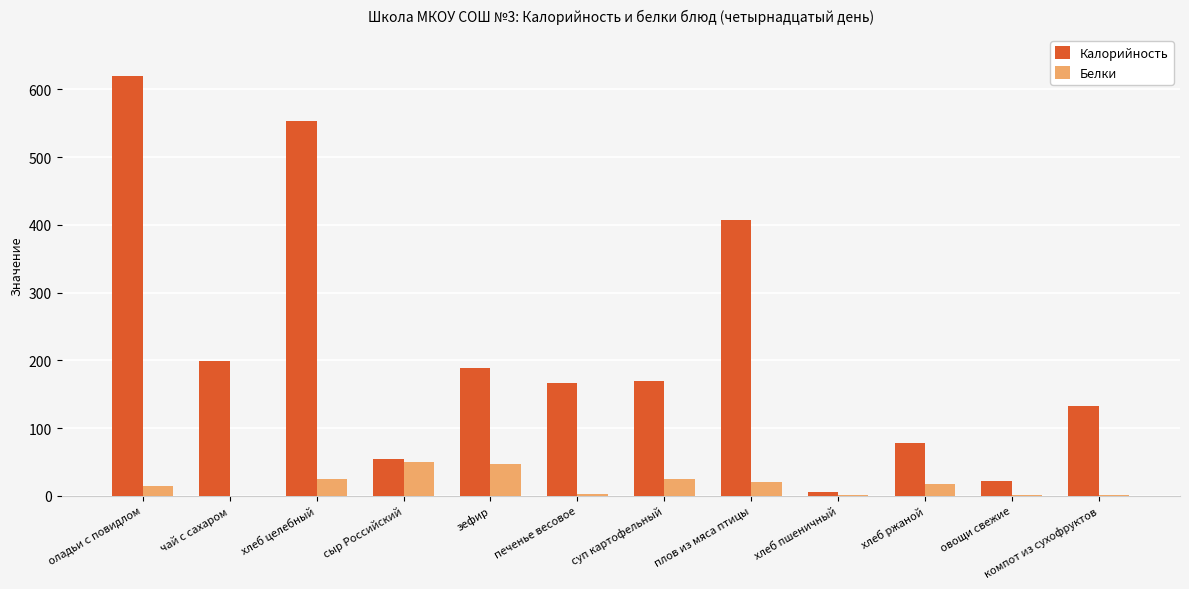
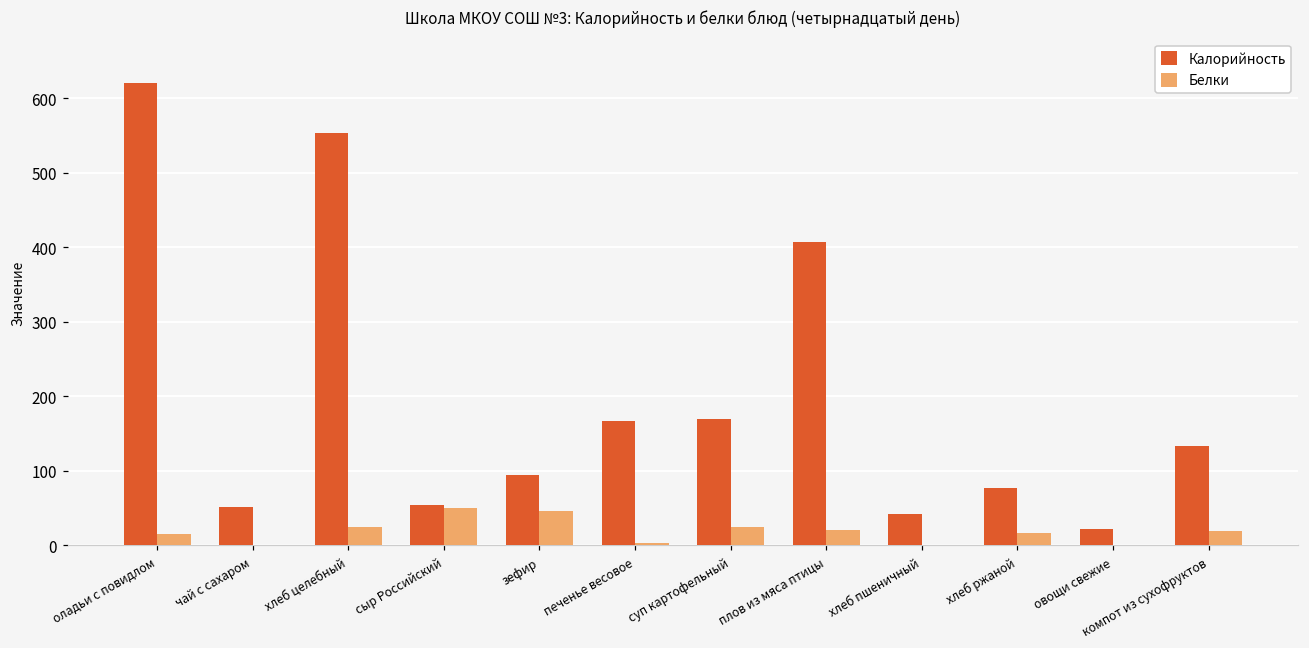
Калорийность, чай с сахаром: 200 -> 50
Калорийность, зефир: 190 -> 90
Калорийность, хлеб пшеничный: 10 -> 40
Белки, компот из сухофруктов: 0 -> 20
